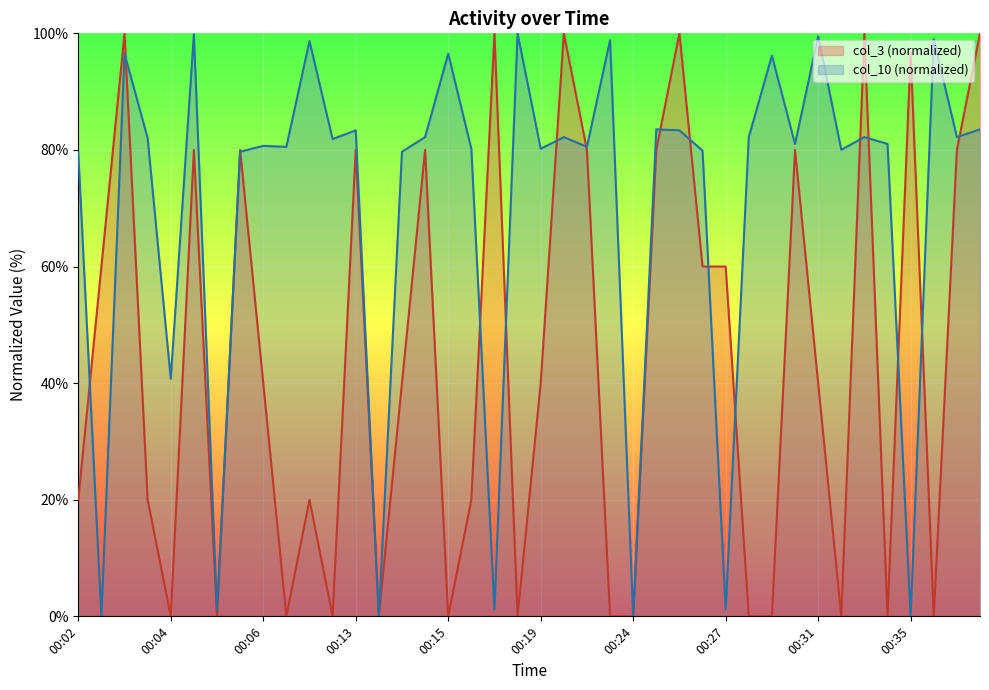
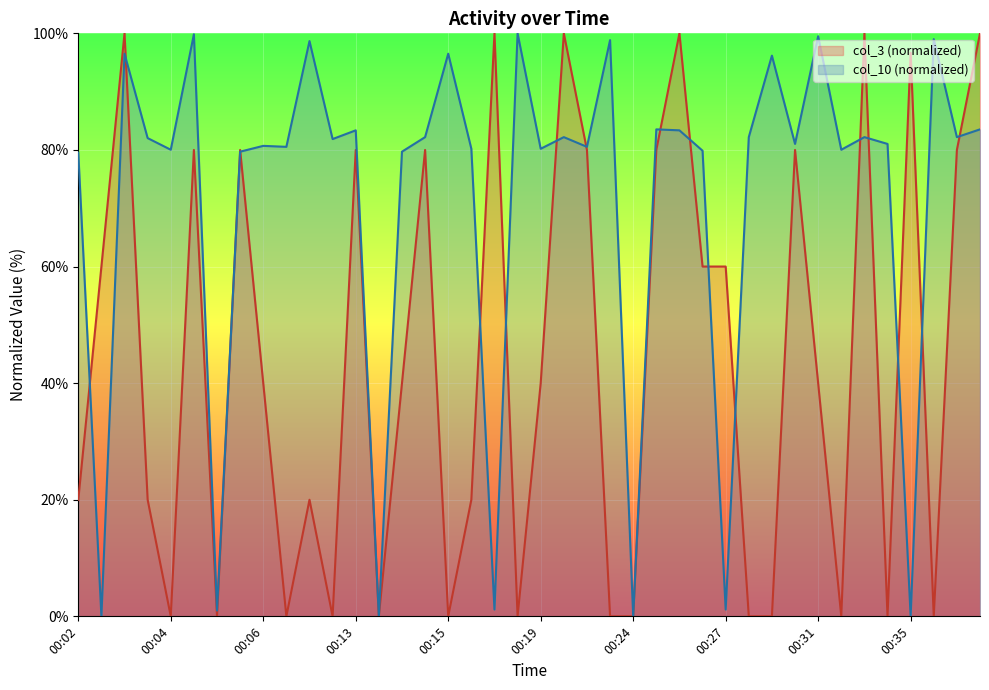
col_10 (normalized), 00:04: 41% -> 80%
